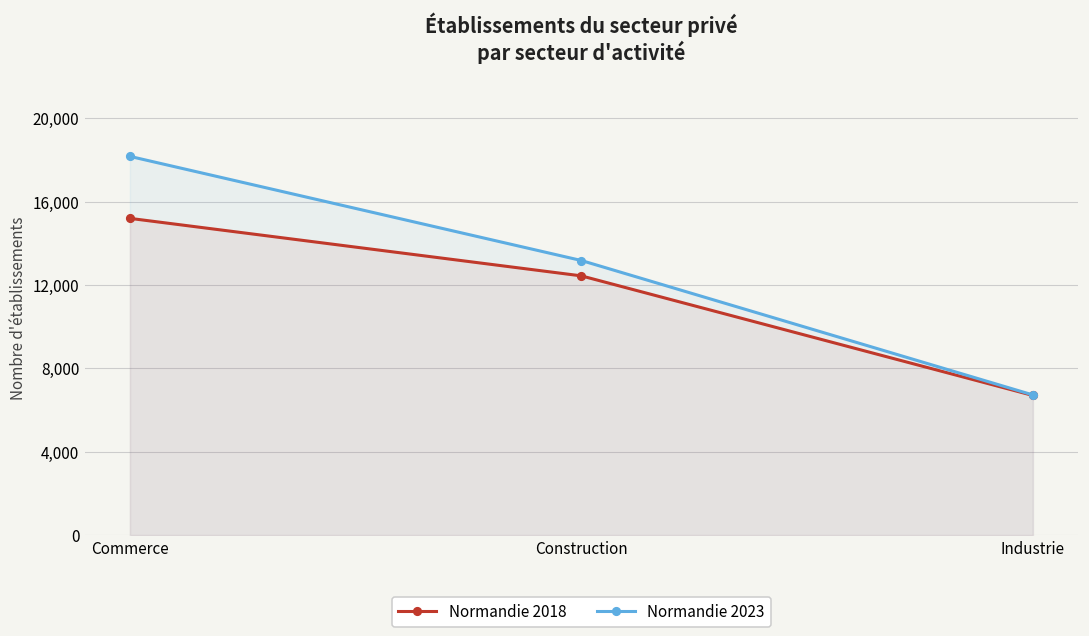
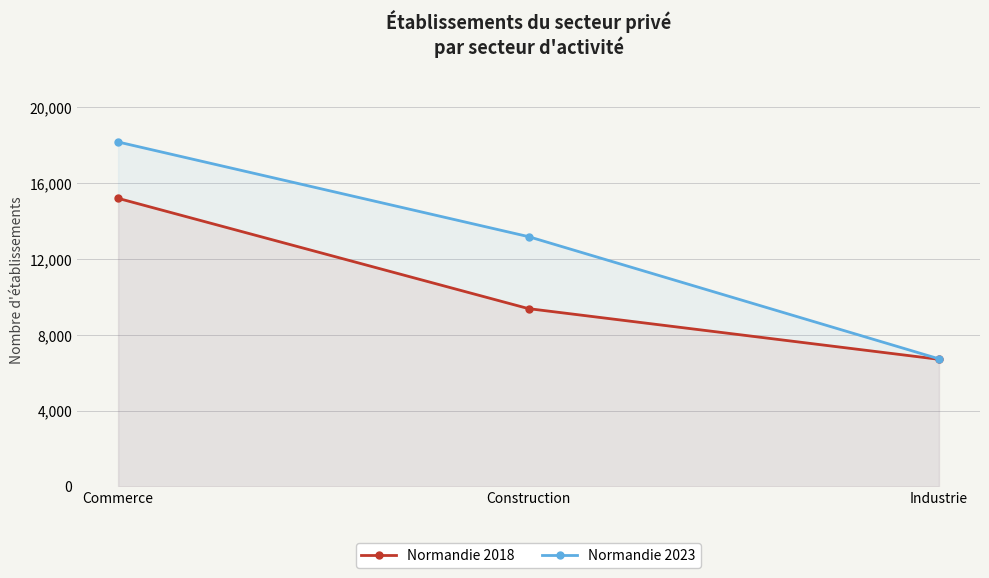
Normandie 2018, Construction: 12,400 -> 9,400
